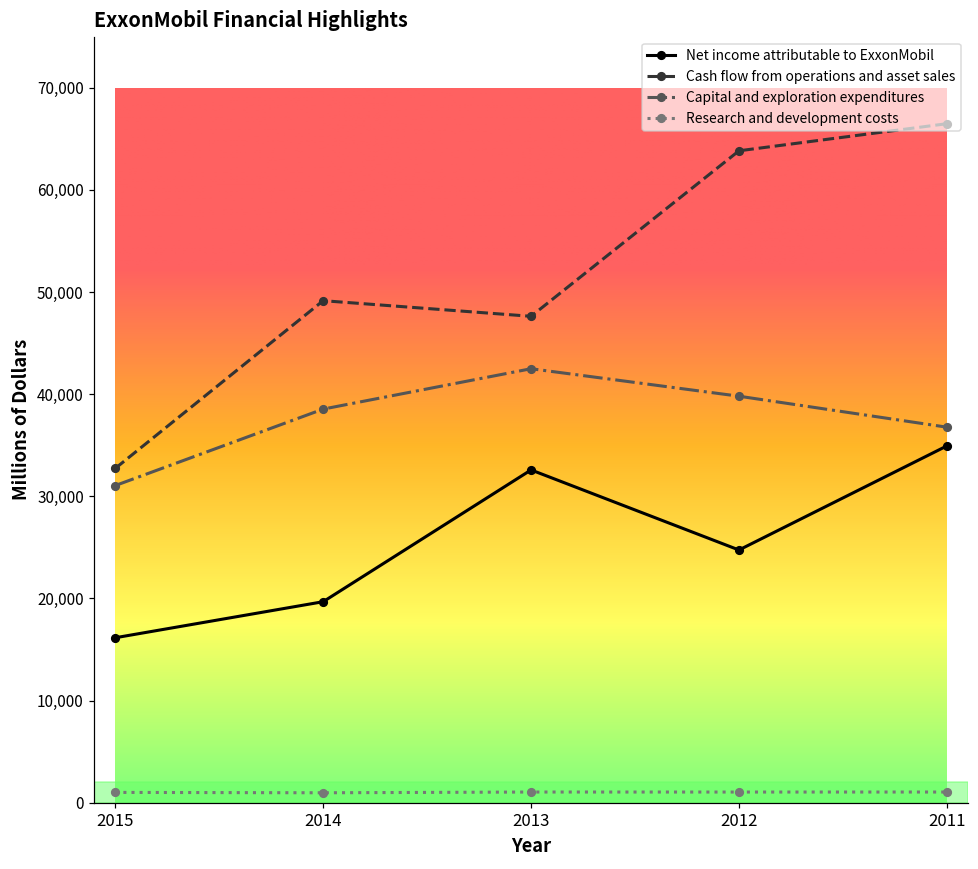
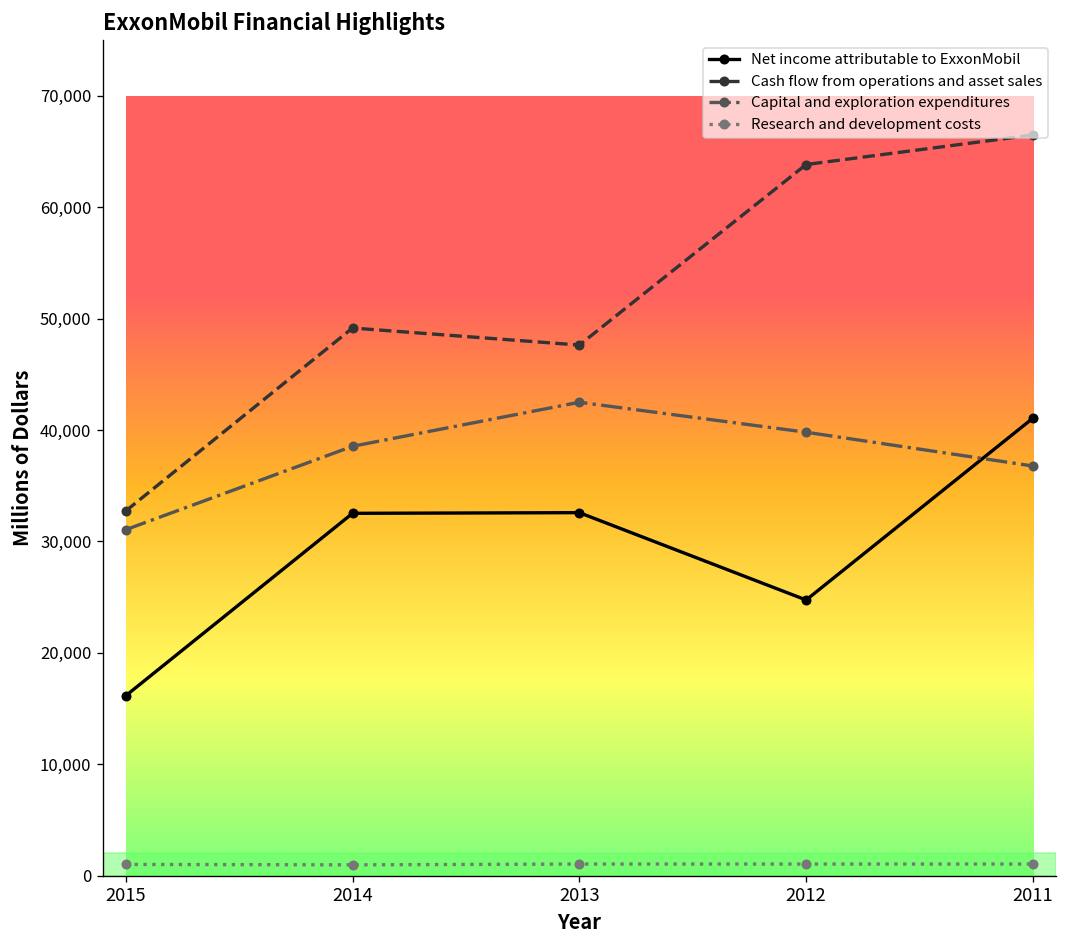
Net income attributable to ExxonMobil, 2014: 20,000 -> 33,000
Net income attributable to ExxonMobil, 2011: 35,000 -> 41,000
